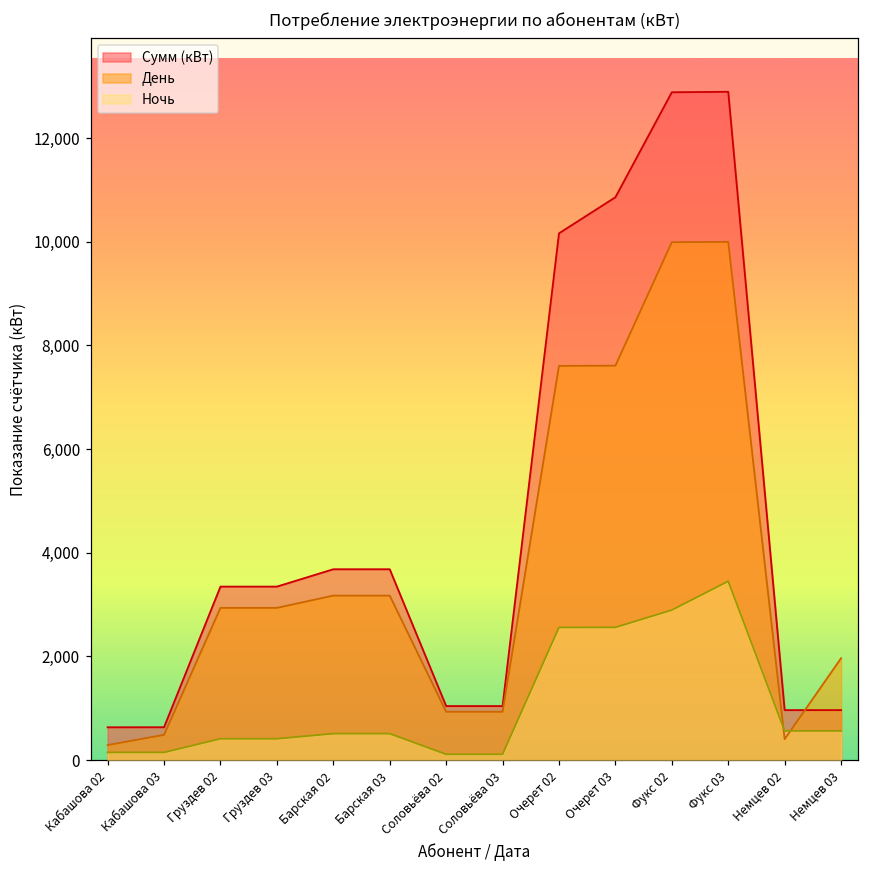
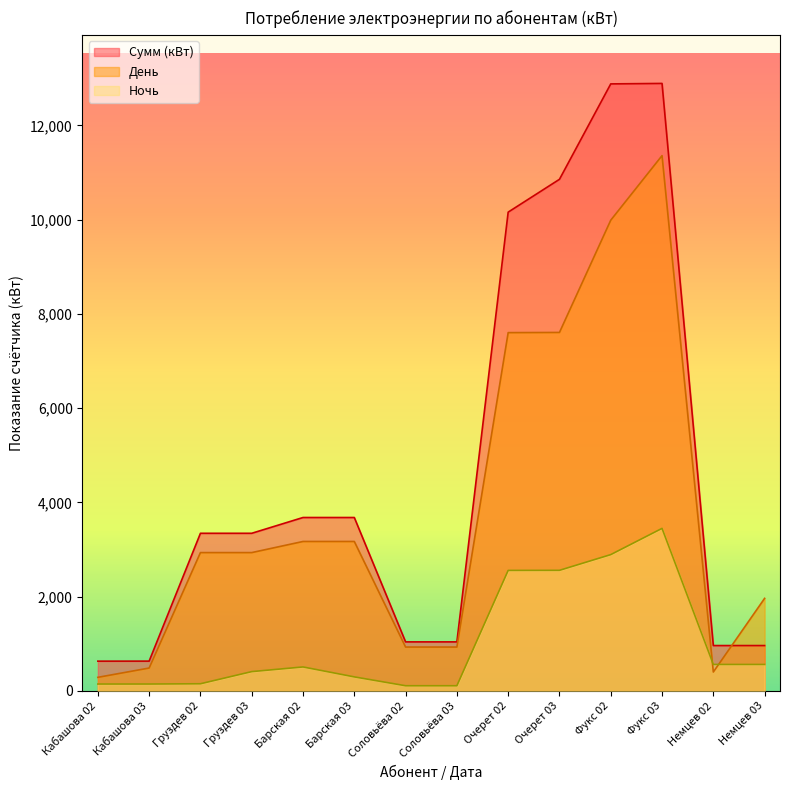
Ночь, Груздев 02: 400 -> 200
Ночь, Барская 03: 500 -> 300
День, Фукс 03: 10,000 -> 11,400
